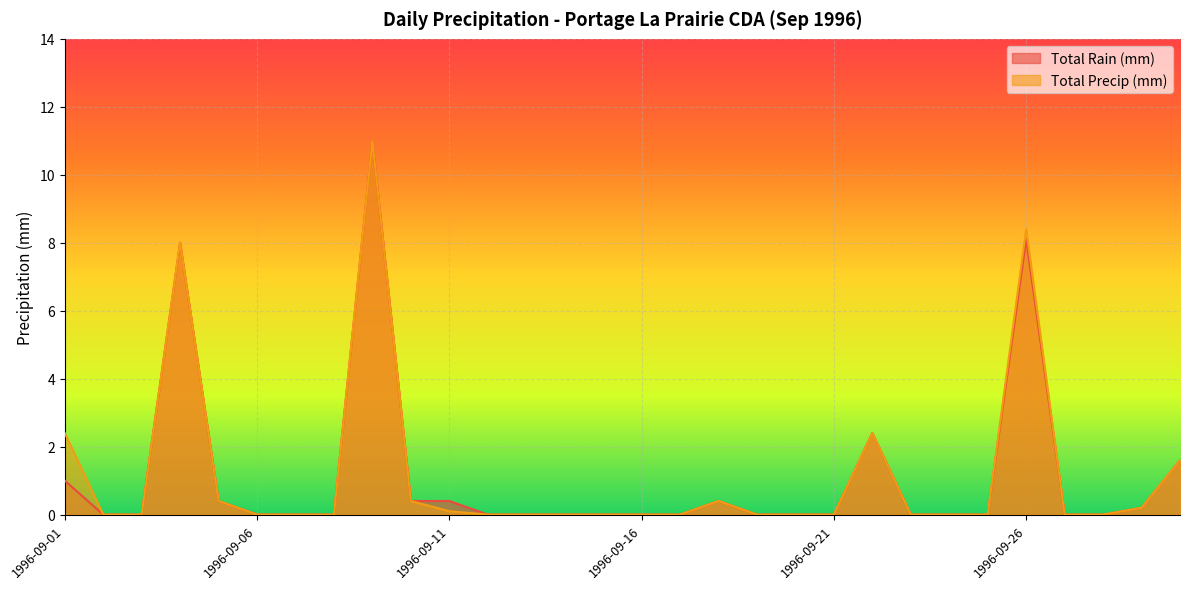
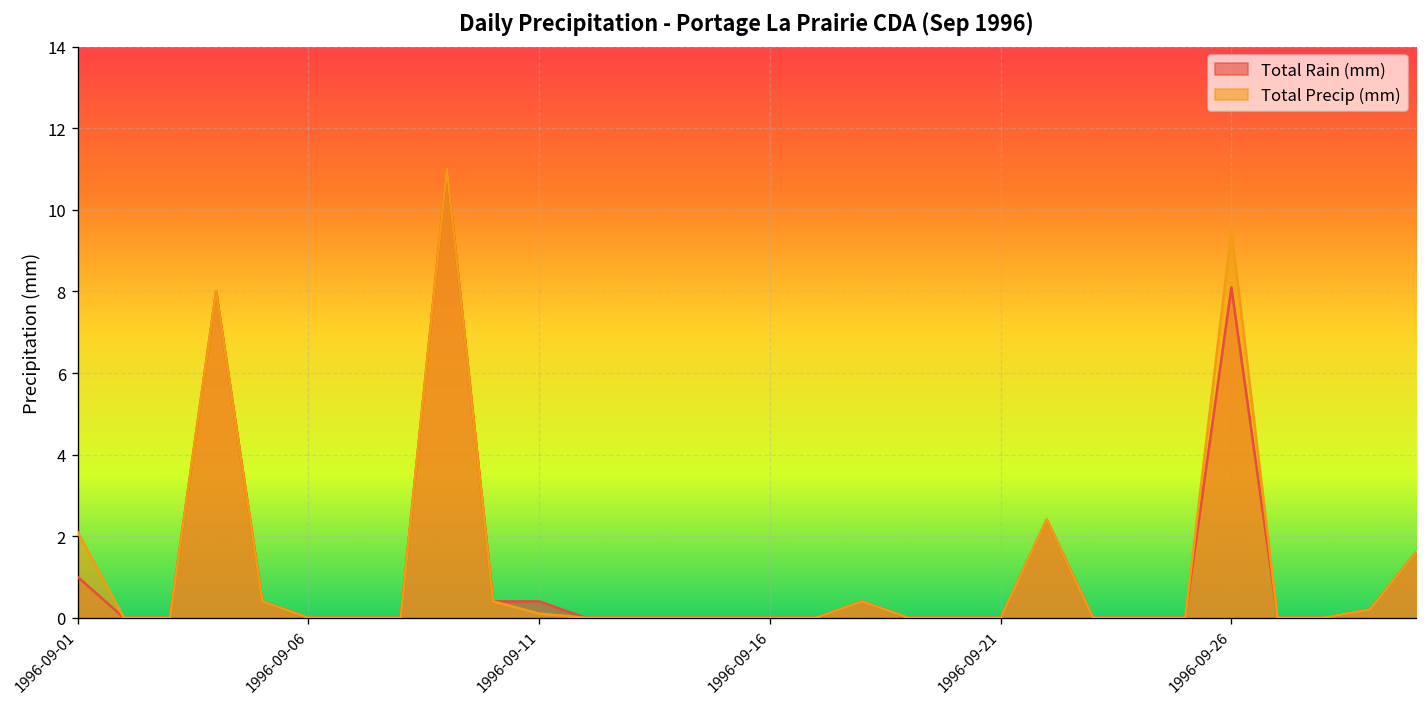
Total Precip (mm), 1996-09-01: 2.4 -> 2.1
Total Precip (mm), 1996-09-26: 8.4 -> 9.5
